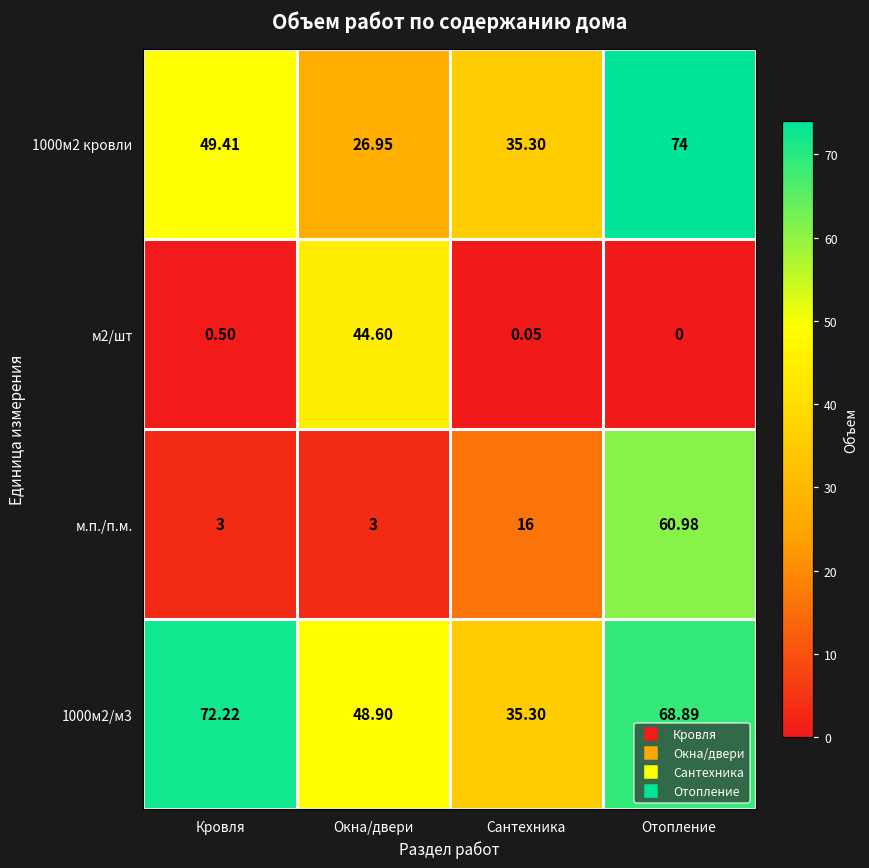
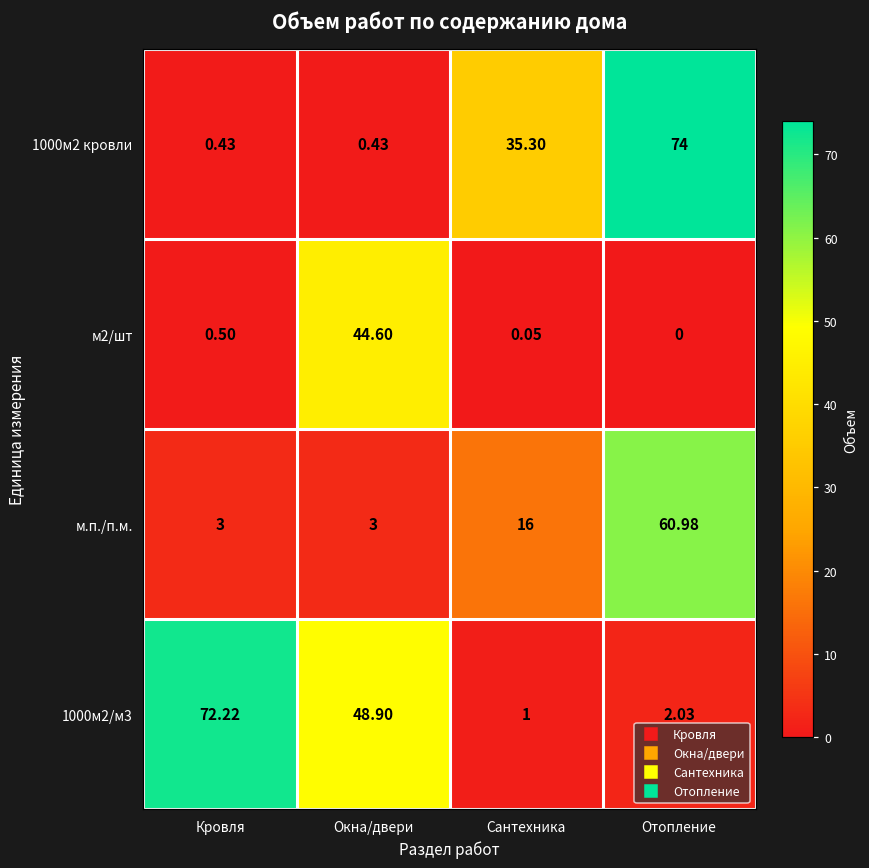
1000м2 кровли, Кровля: 49.41 -> 0.43
1000м2 кровли, Окна/двери: 26.95 -> 0.43
1000м2/м3, Сантехника: 35.30 -> 1
1000м2/м3, Отопление: 68.89 -> 2.03
